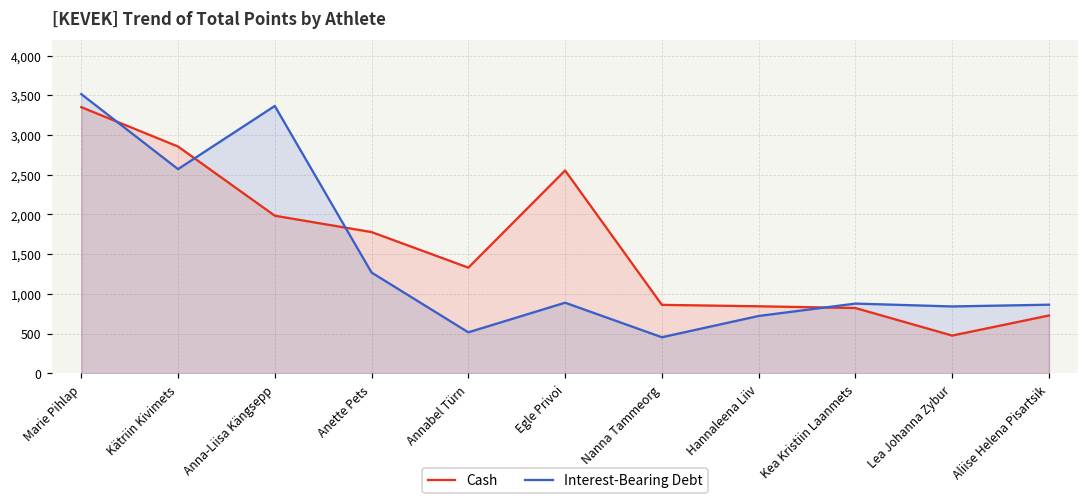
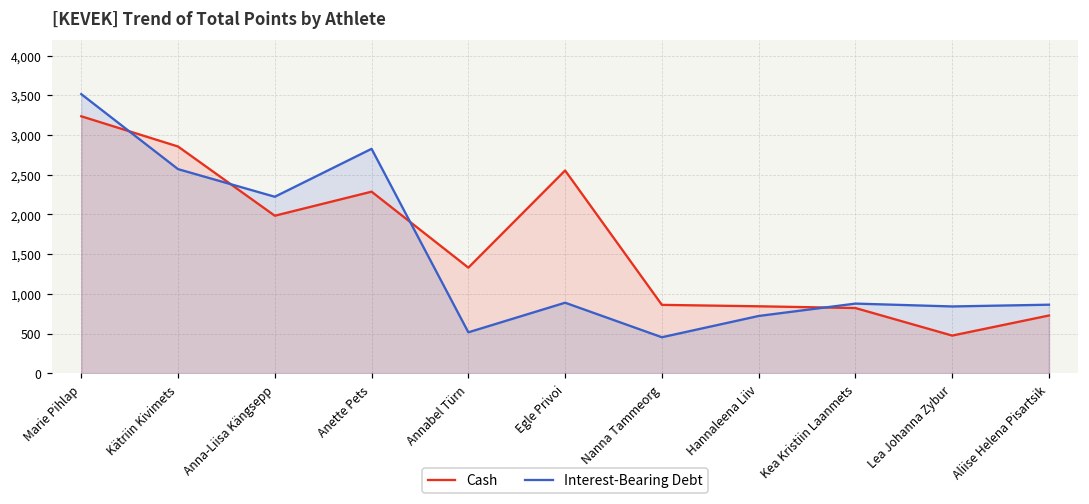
Cash, Marie Pihlap: 3,400 -> 3,200
Interest-Bearing Debt, Anna-Liisa Kängsepp: 3,400 -> 2,200
Cash, Anette Pets: 1,800 -> 2,300
Interest-Bearing Debt, Anette Pets: 1,300 -> 2,800
